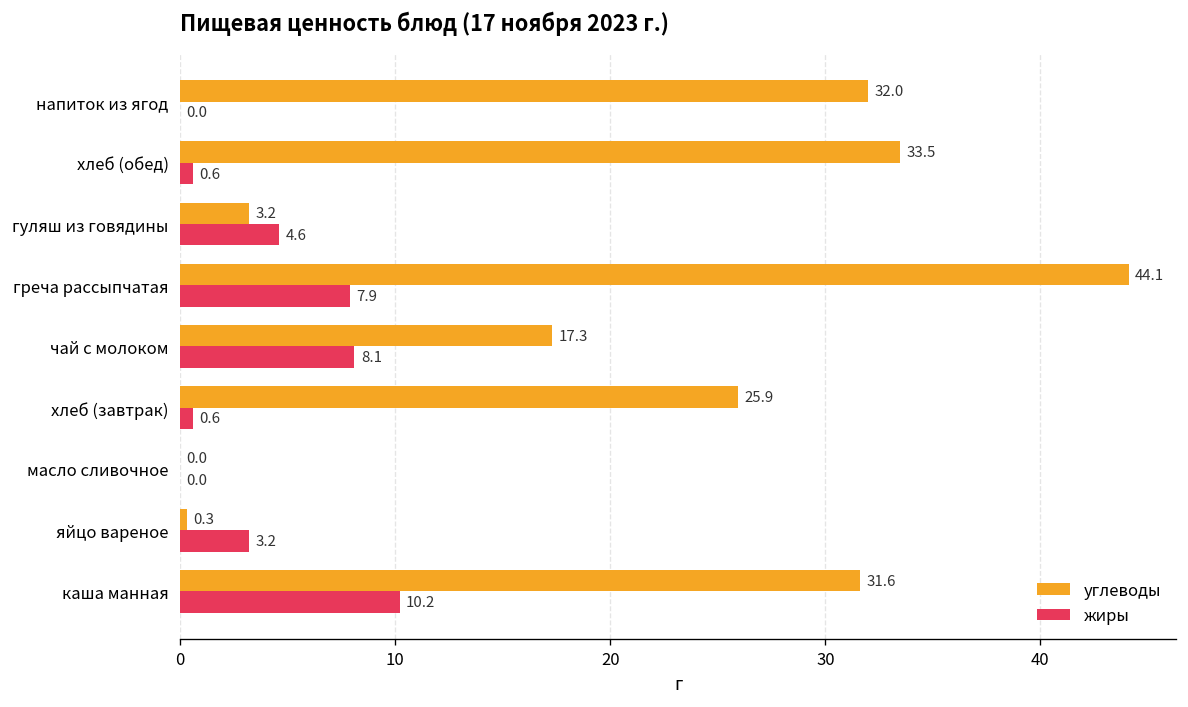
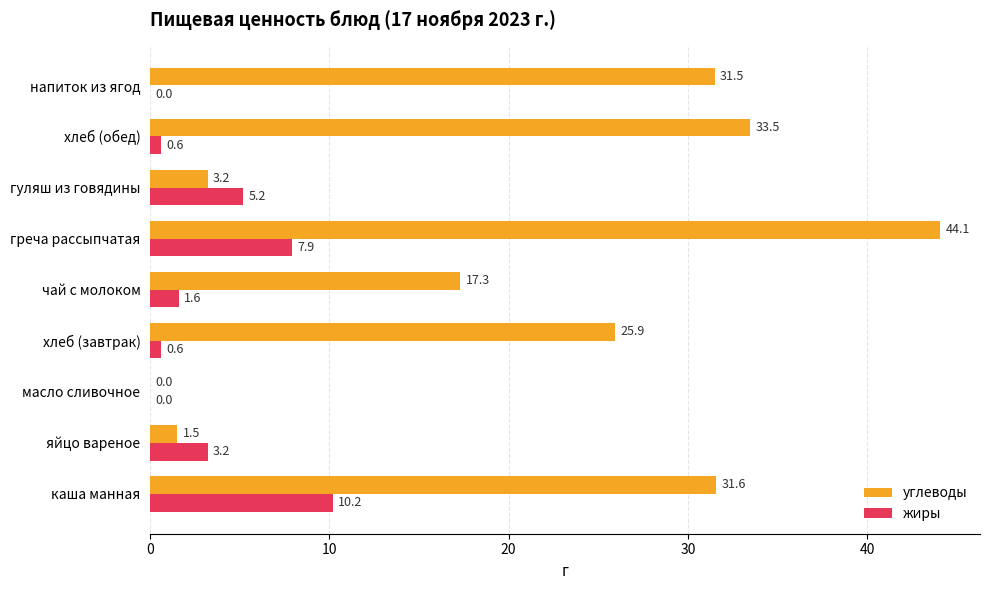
углеводы, напиток из ягод: 32.0 -> 31.5
жиры, гуляш из говядины: 4.6 -> 5.2
жиры, чай с молоком: 8.1 -> 1.6
углеводы, яйцо вареное: 0.3 -> 1.5
